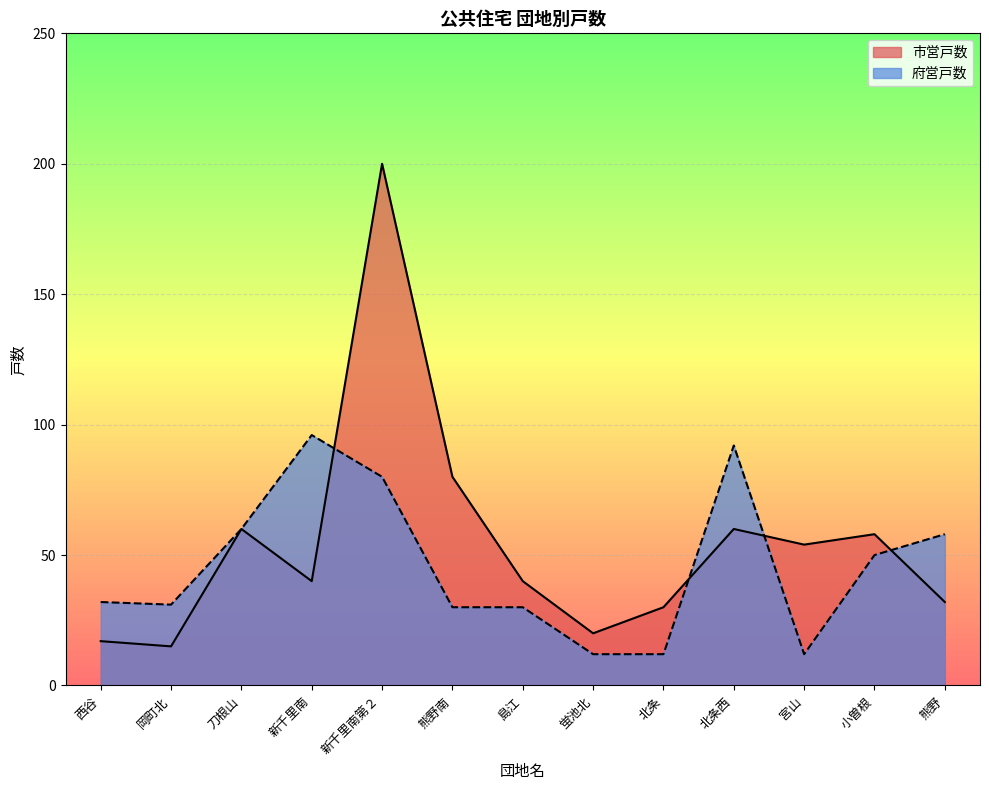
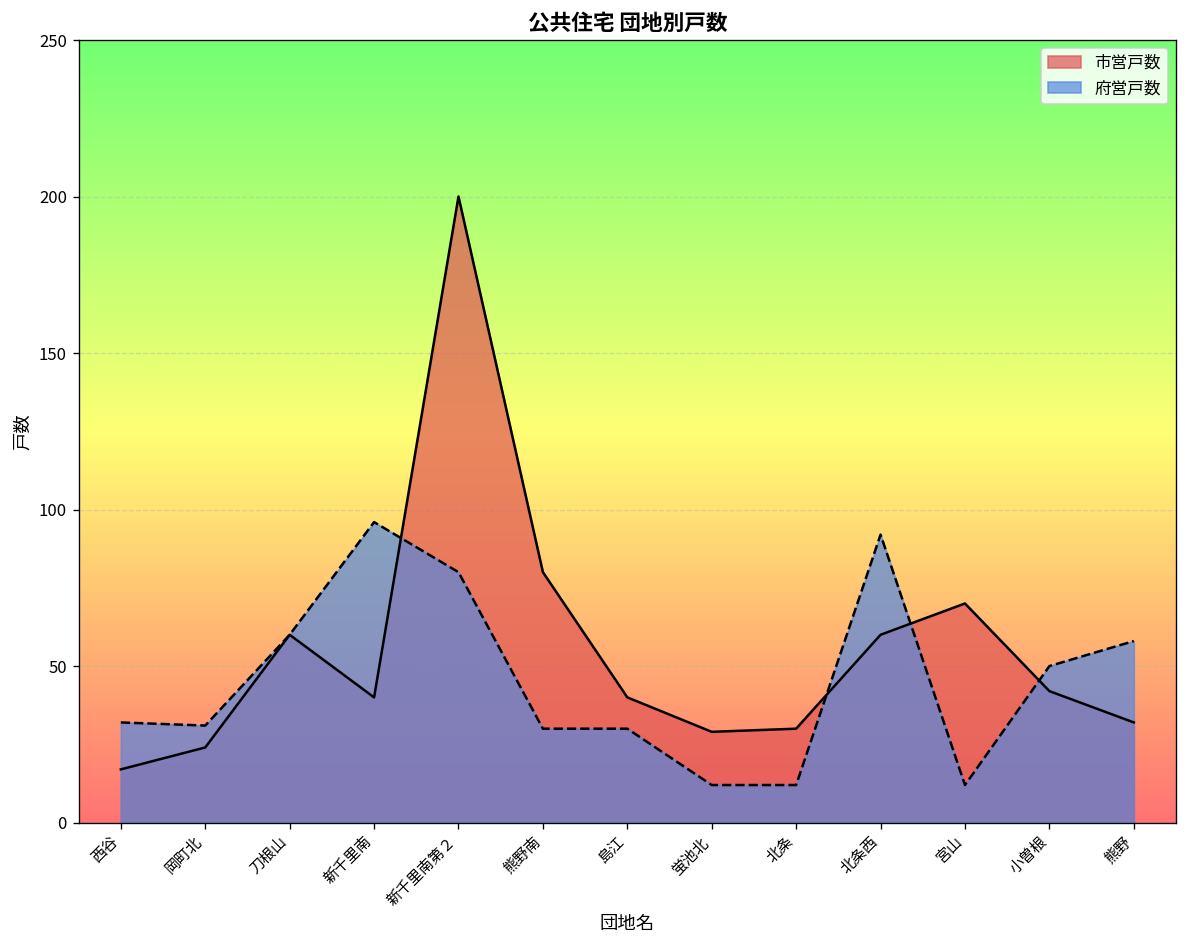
市営戸数, 岡町北: 15 -> 24
市営戸数, 蛍池北: 20 -> 29
市営戸数, 宮山: 54 -> 70
市営戸数, 小曽根: 58 -> 42
